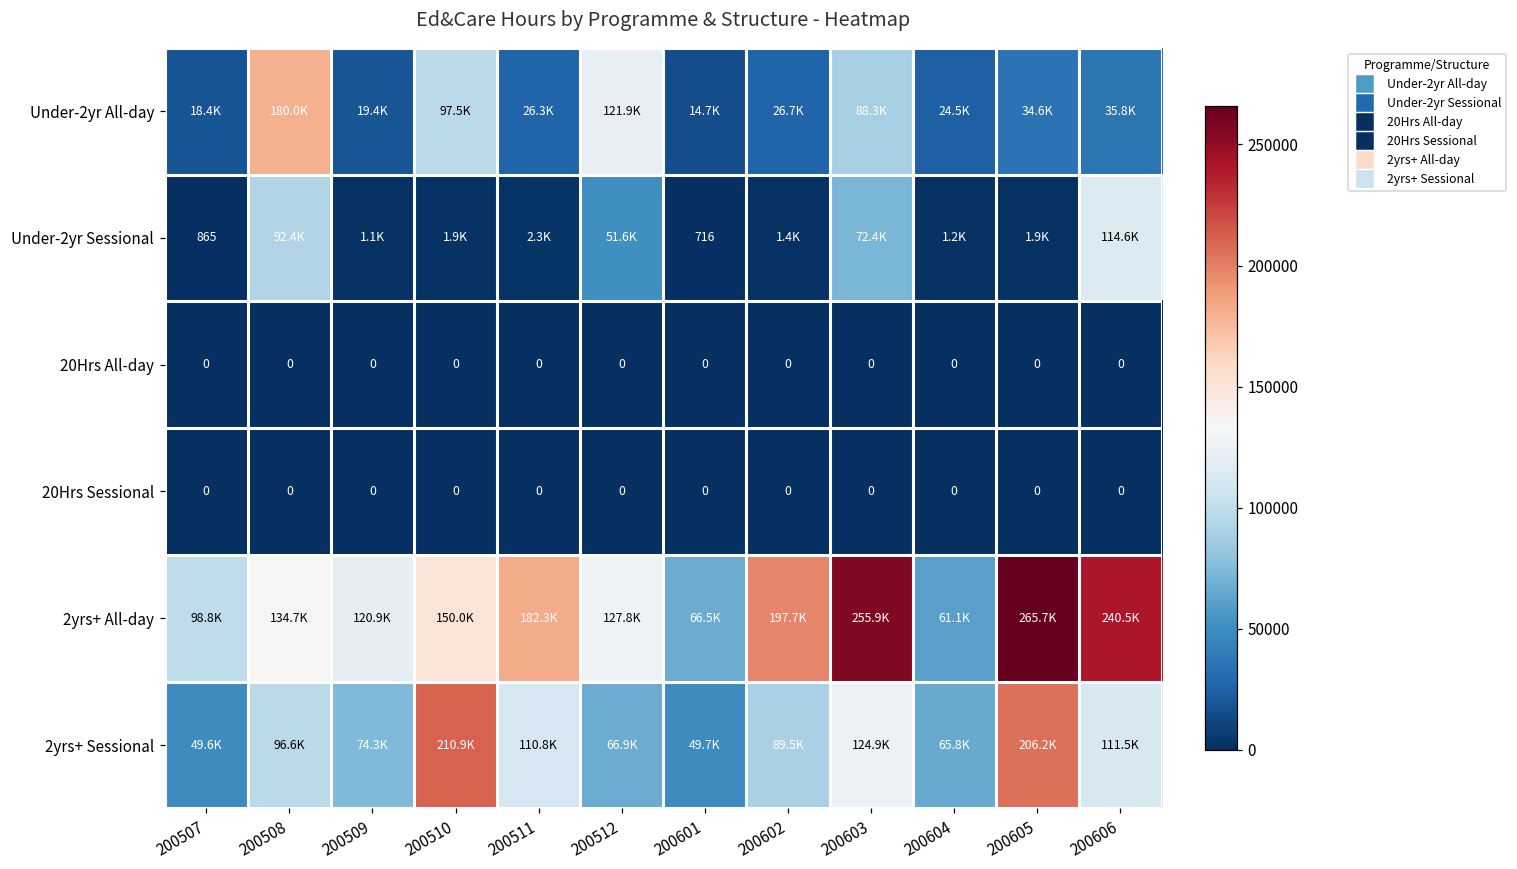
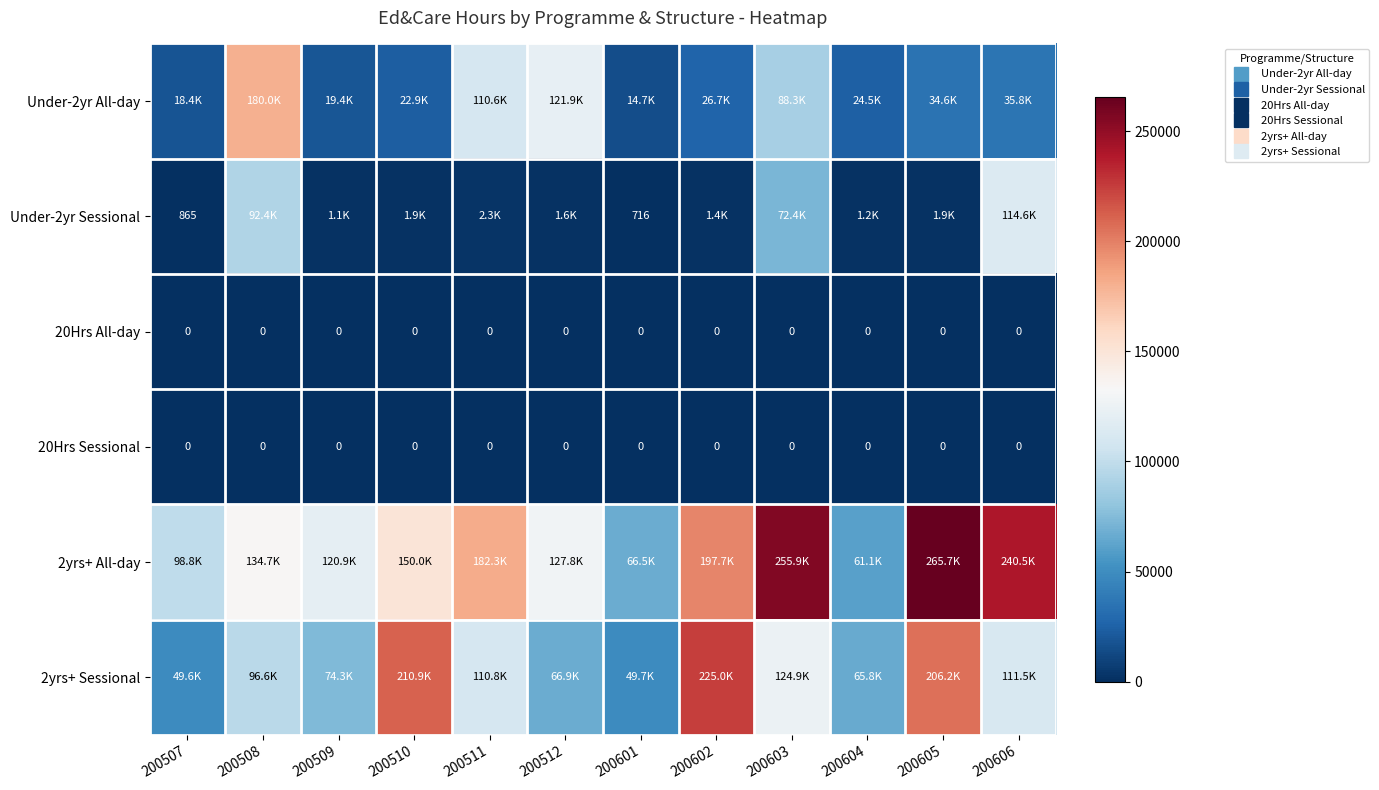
Under-2yr All-day, 200510: 97.5K -> 22.9K
Under-2yr All-day, 200511: 26.3K -> 110.6K
Under-2yr Sessional, 200512: 51.6K -> 1.6K
2yrs+ Sessional, 200602: 89.5K -> 225.0K
